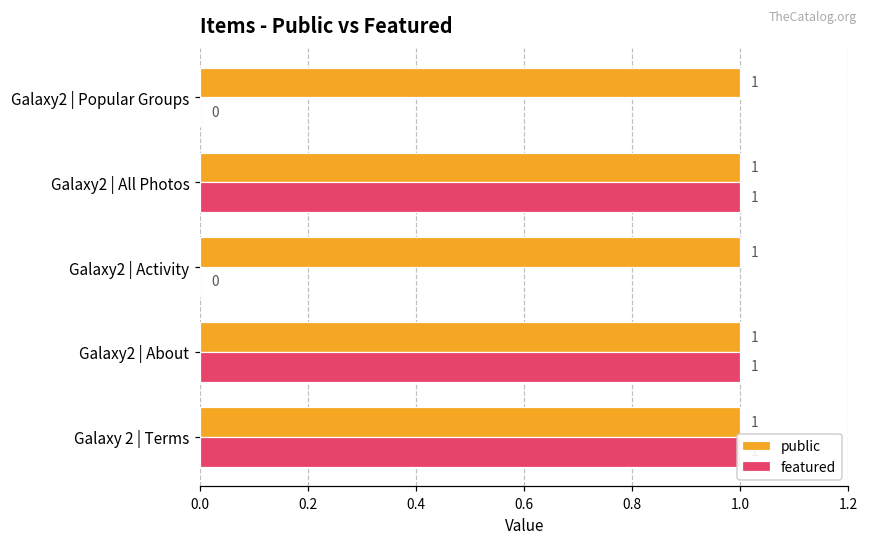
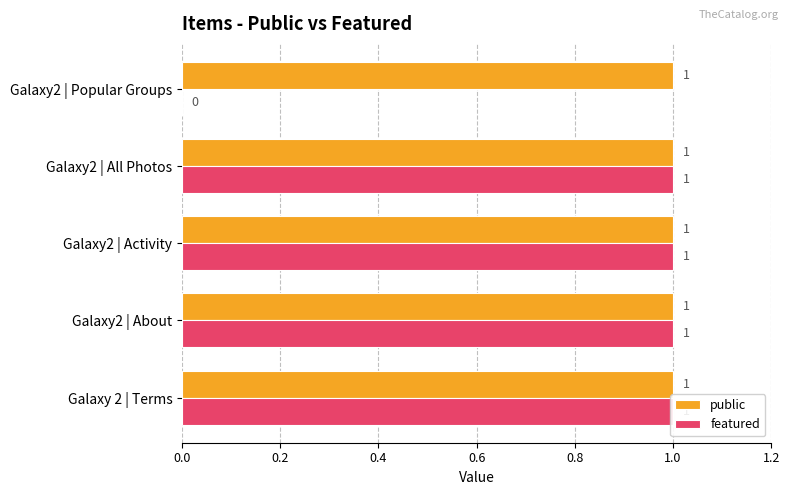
featured, Galaxy2 | Activity: 0 -> 1
